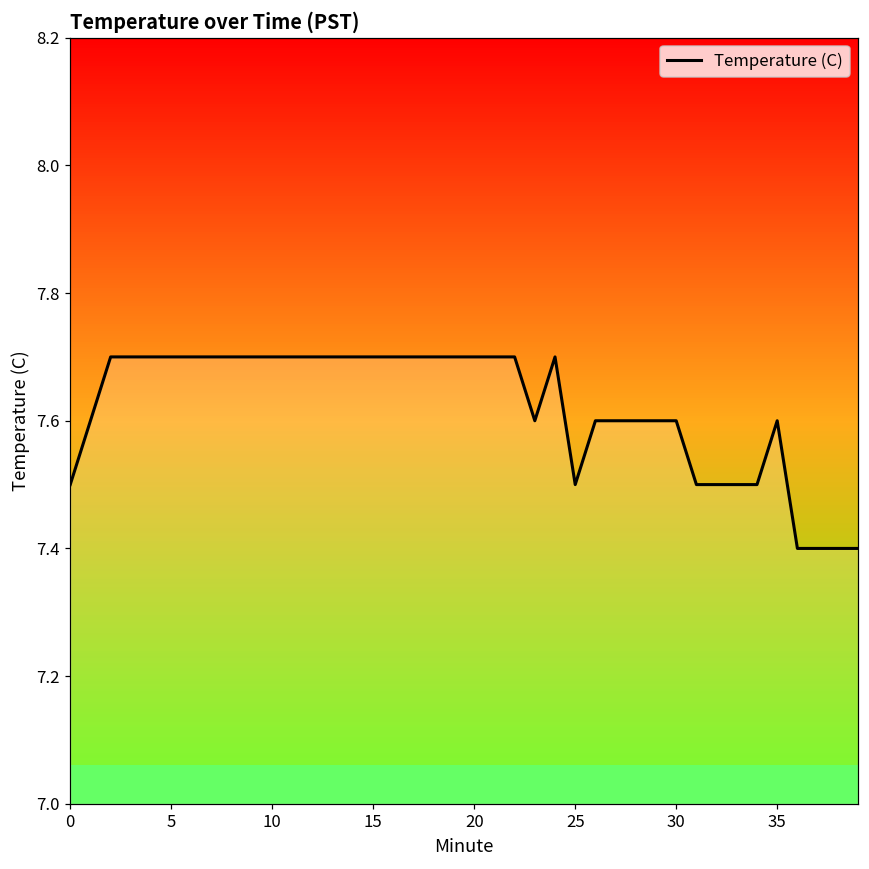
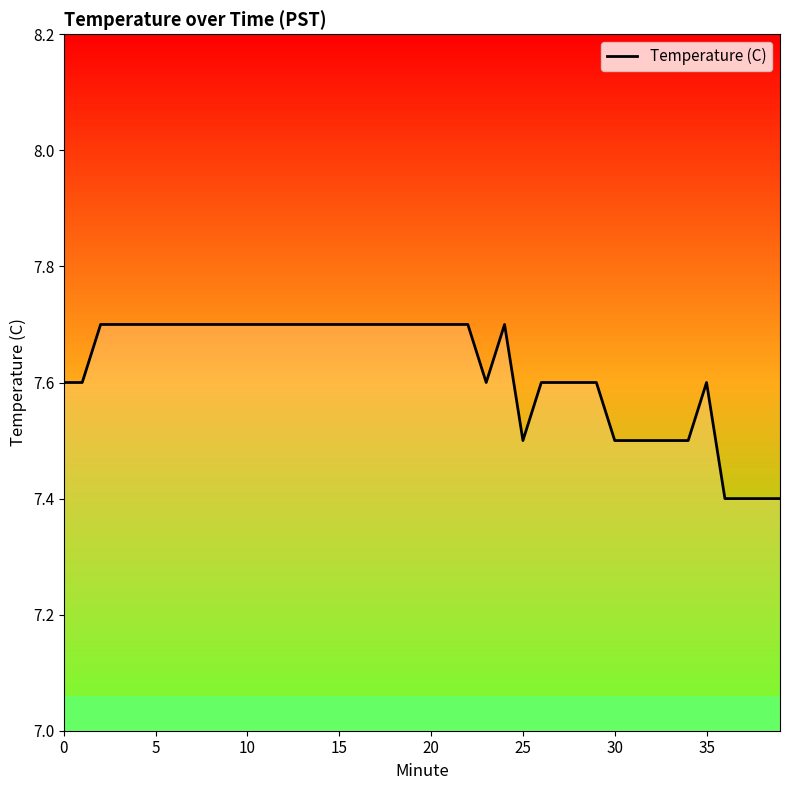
0: 7.5 -> 7.6
30: 7.6 -> 7.5
